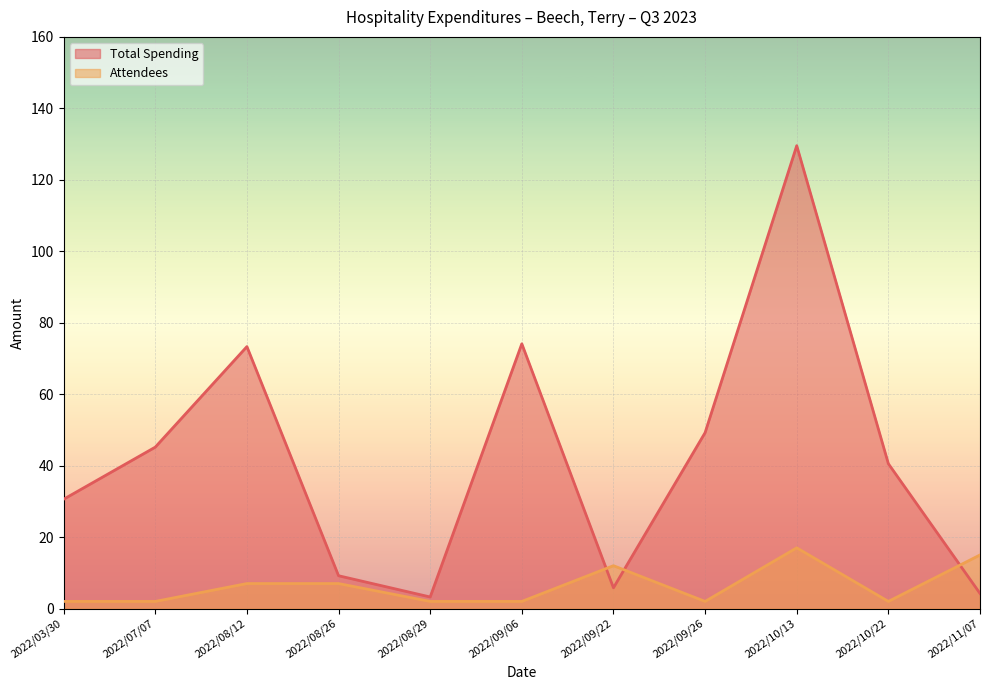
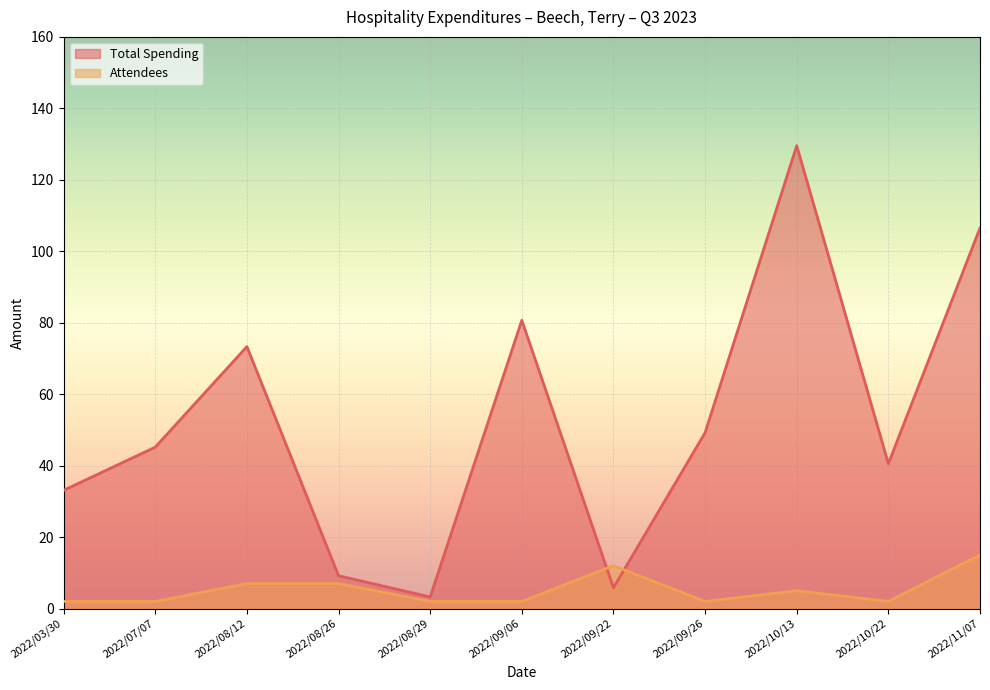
Total Spending, 2022/03/30: 31 -> 33
Total Spending, 2022/09/06: 74 -> 81
Attendees, 2022/10/13: 17 -> 5
Total Spending, 2022/11/07: 4 -> 107
